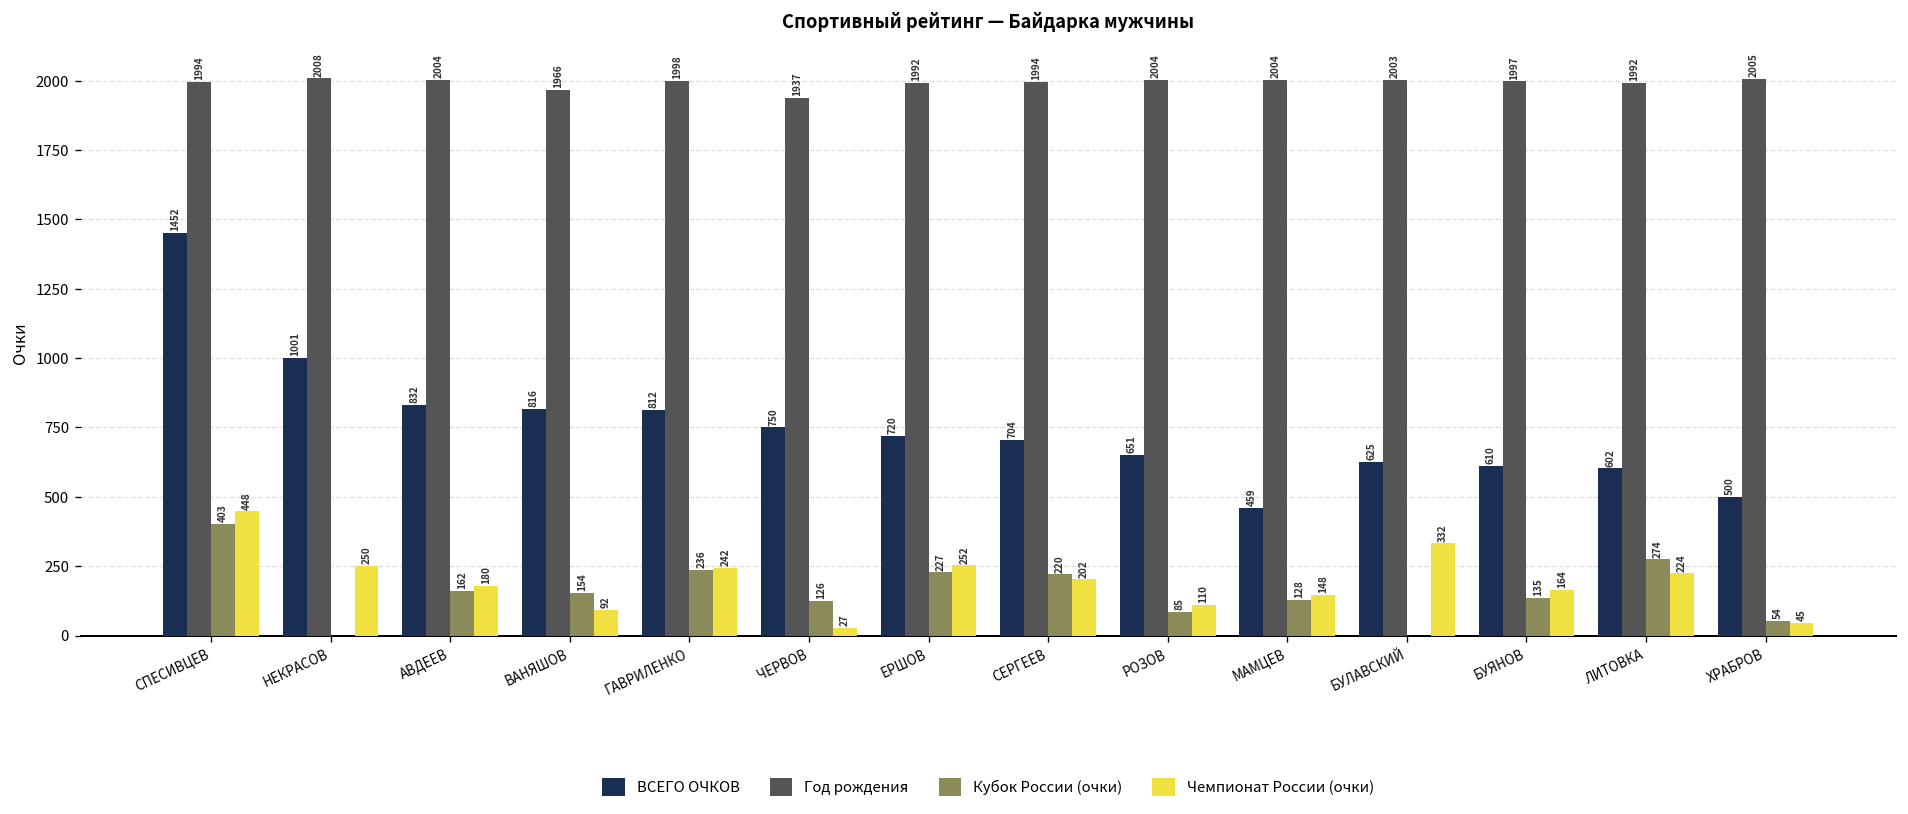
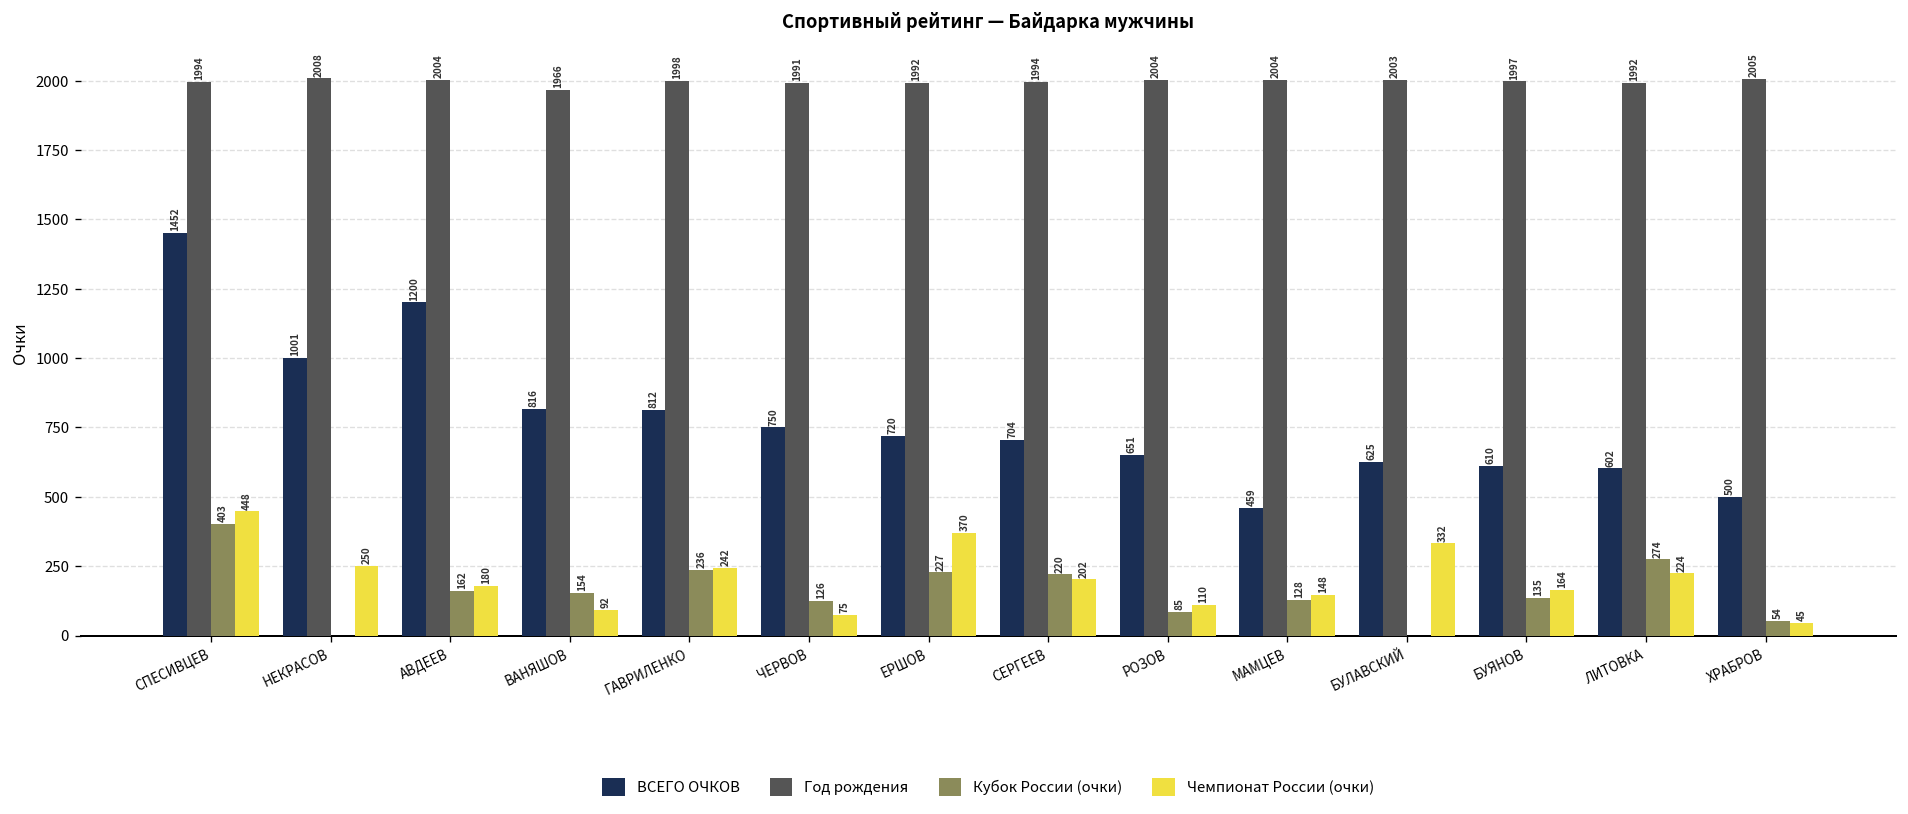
ВСЕГО ОЧКОВ, АВДЕЕВ: 832 -> 1200
Год рождения, ЧЕРВОВ: 1937 -> 1991
Чемпионат России (очки), ЧЕРВОВ: 27 -> 75
Чемпионат России (очки), ЕРШОВ: 252 -> 370
